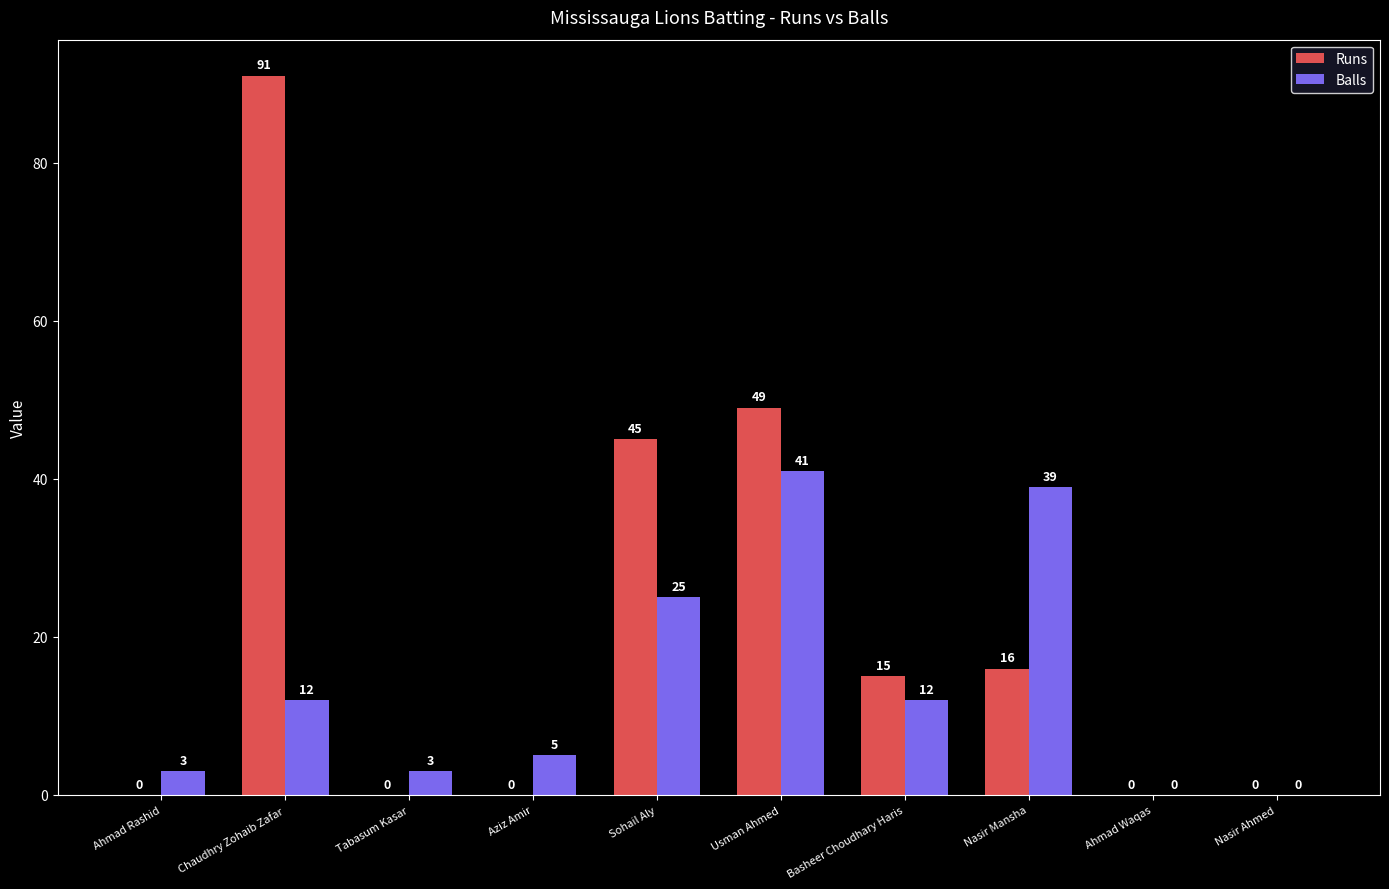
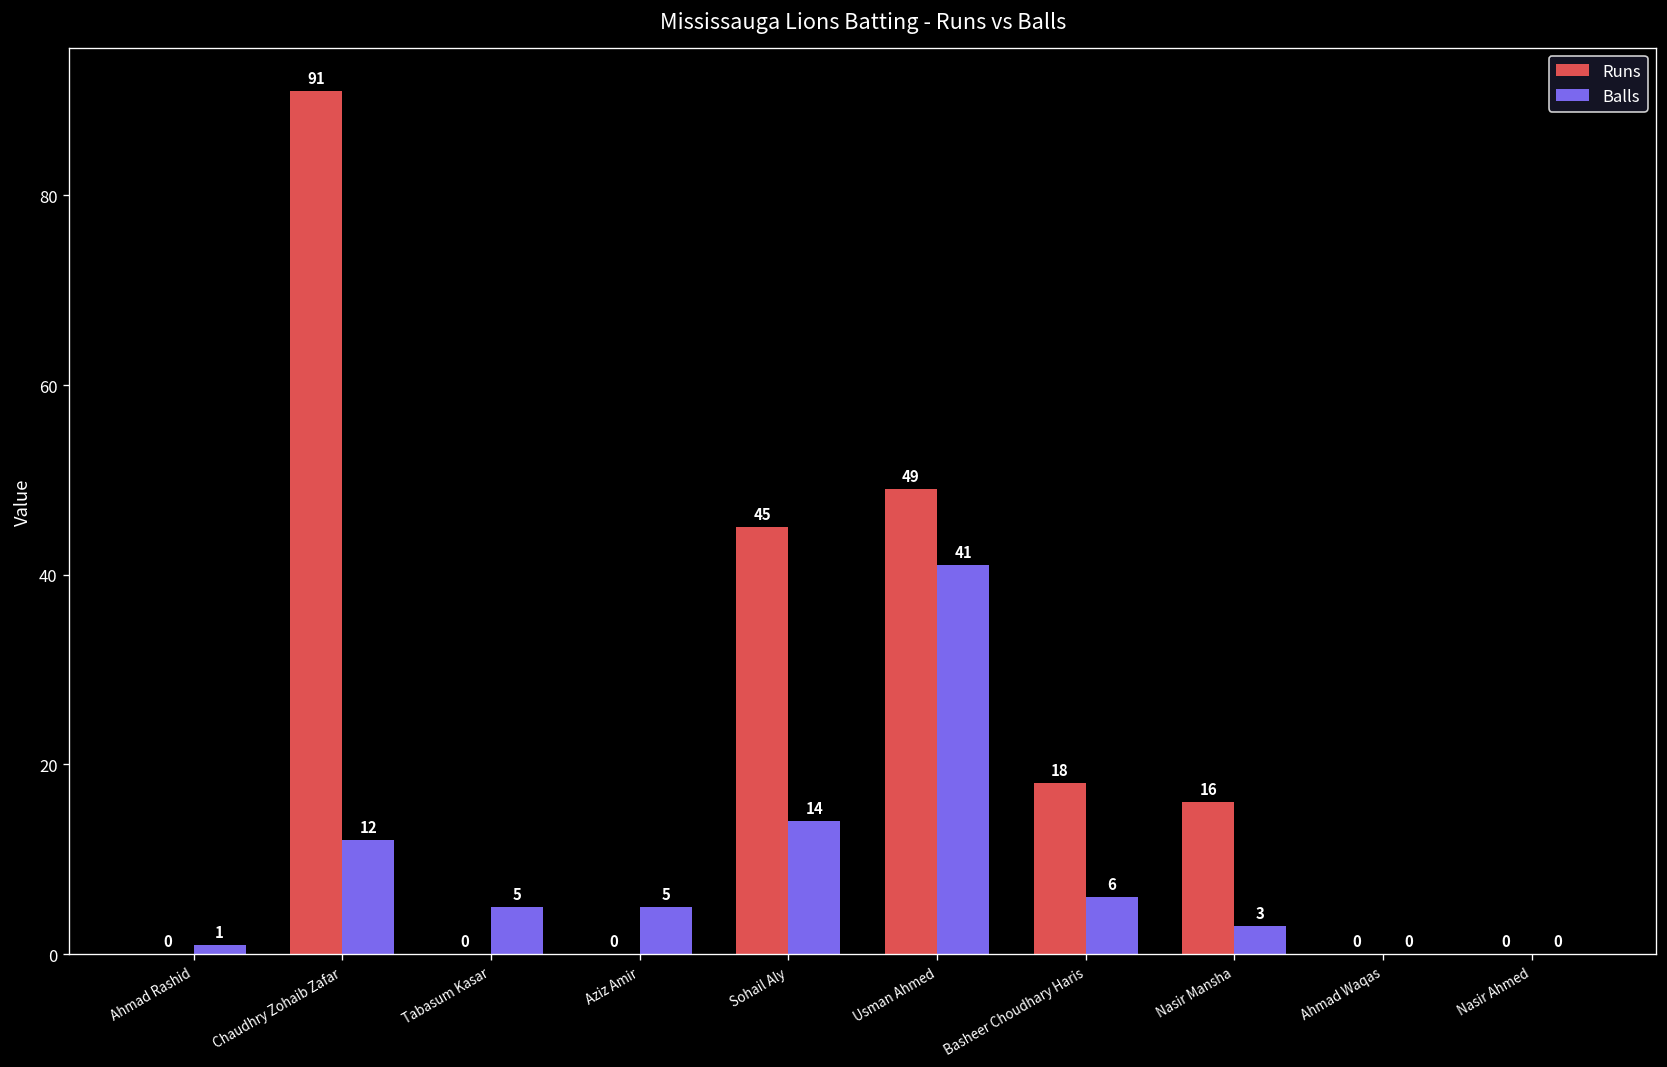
Balls, Ahmad Rashid: 3 -> 1
Balls, Tabasum Kasar: 3 -> 5
Balls, Sohail Aly: 25 -> 14
Runs, Basheer Choudhary Haris: 15 -> 18
Balls, Basheer Choudhary Haris: 12 -> 6
Balls, Nasir Mansha: 39 -> 3
